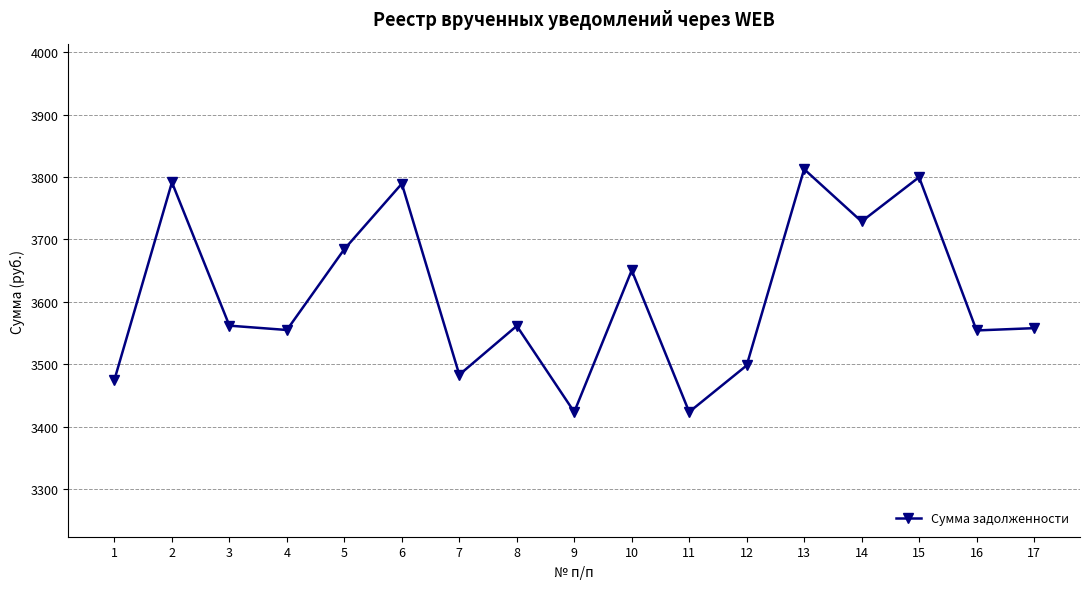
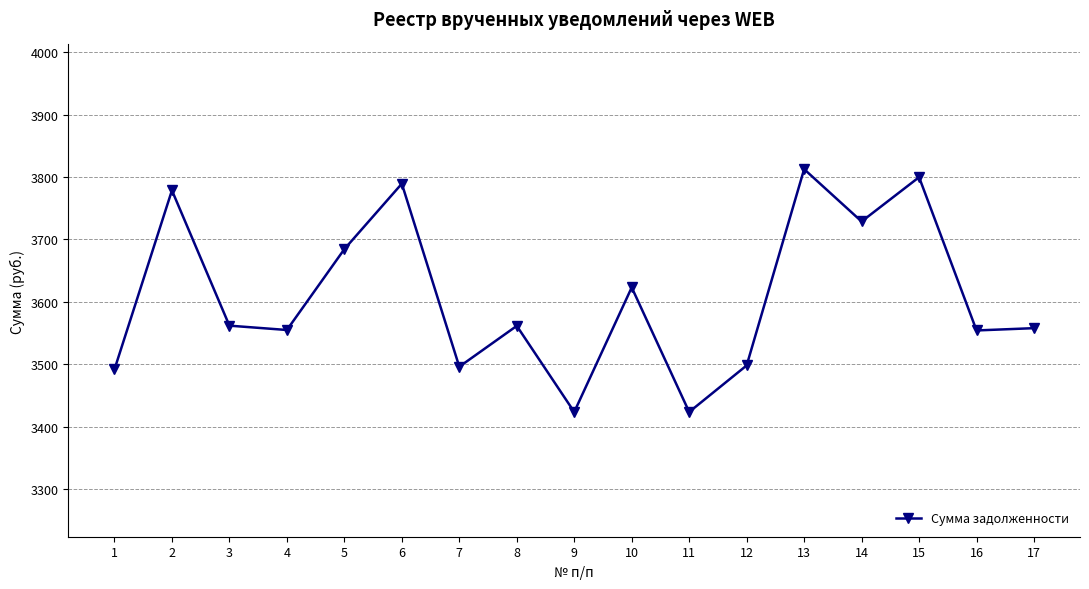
1: 3480 -> 3490
2: 3790 -> 3780
7: 3480 -> 3500
10: 3650 -> 3620
